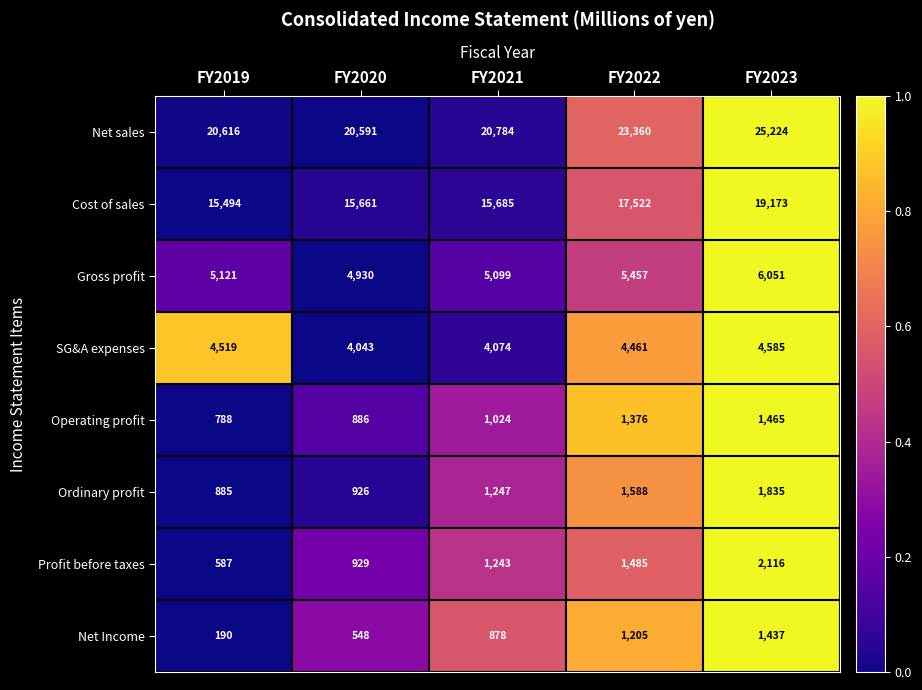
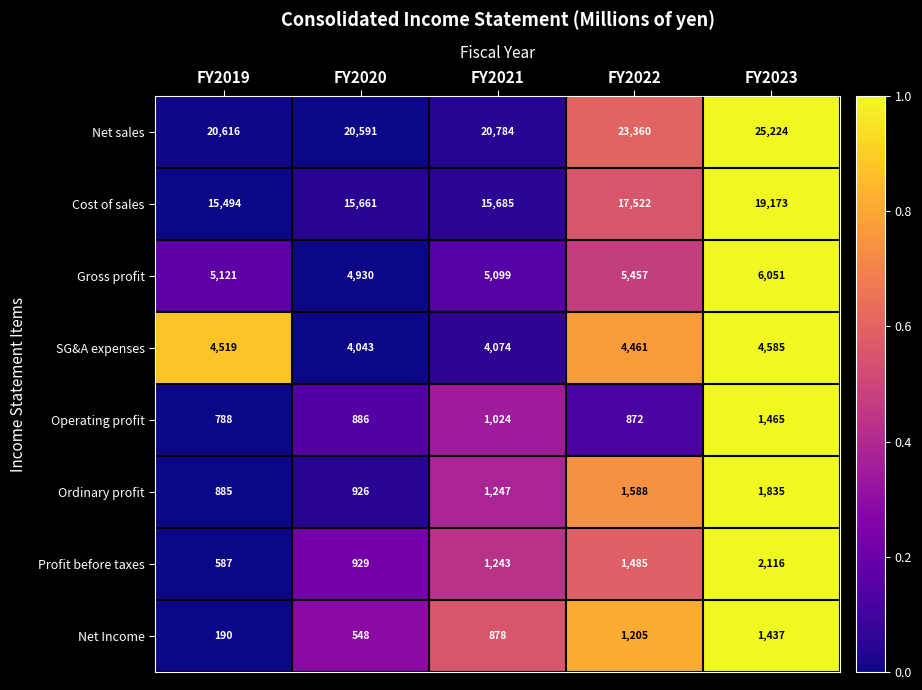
Operating profit, FY2022: 1,376 -> 872
